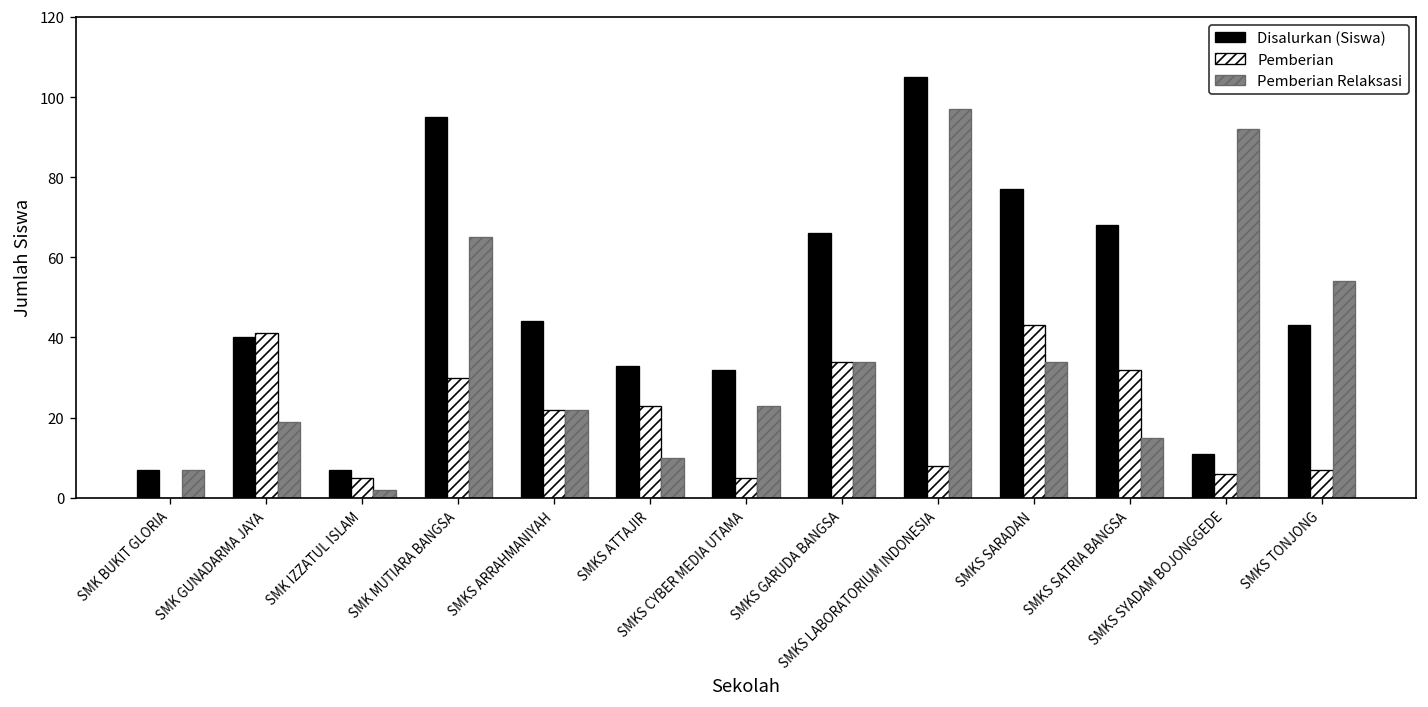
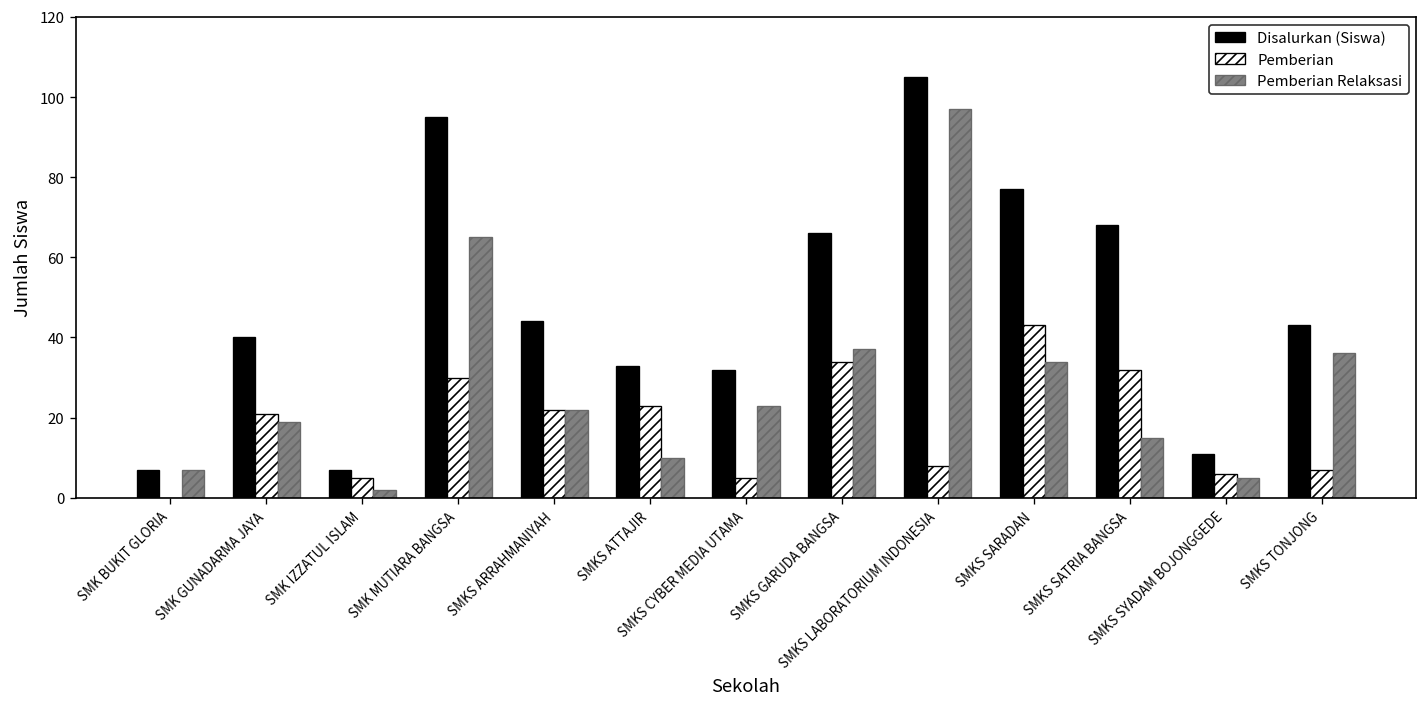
Pemberian, SMK GUNADARMA JAYA: 41 -> 21
Pemberian Relaksasi, SMKS GARUDA BANGSA: 34 -> 37
Pemberian Relaksasi, SMKS SYADAM BOJONGGEDE: 92 -> 5
Pemberian Relaksasi, SMKS TONJONG: 54 -> 36
